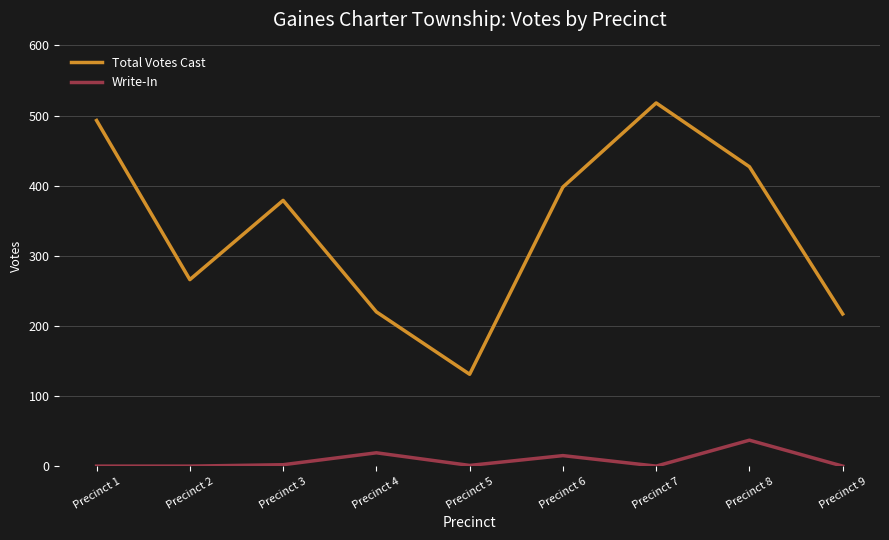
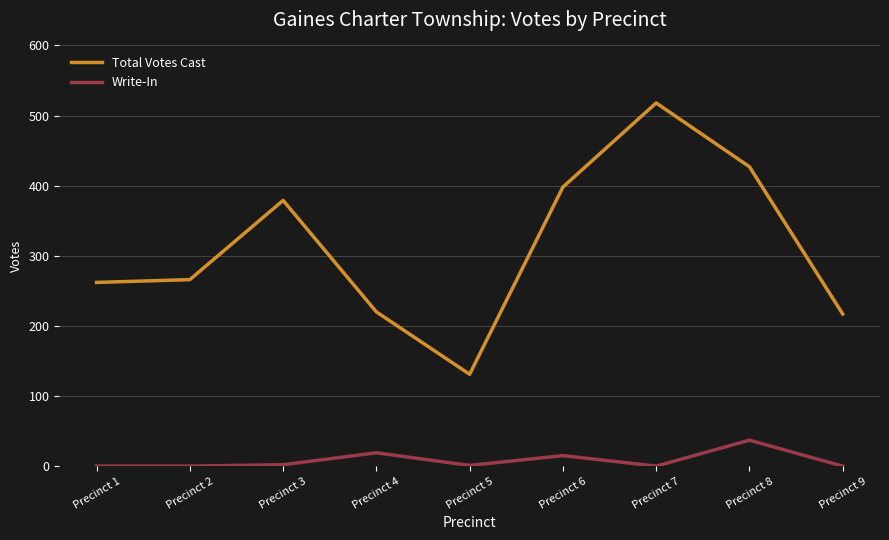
Total Votes Cast, Precinct 1: 490 -> 260
